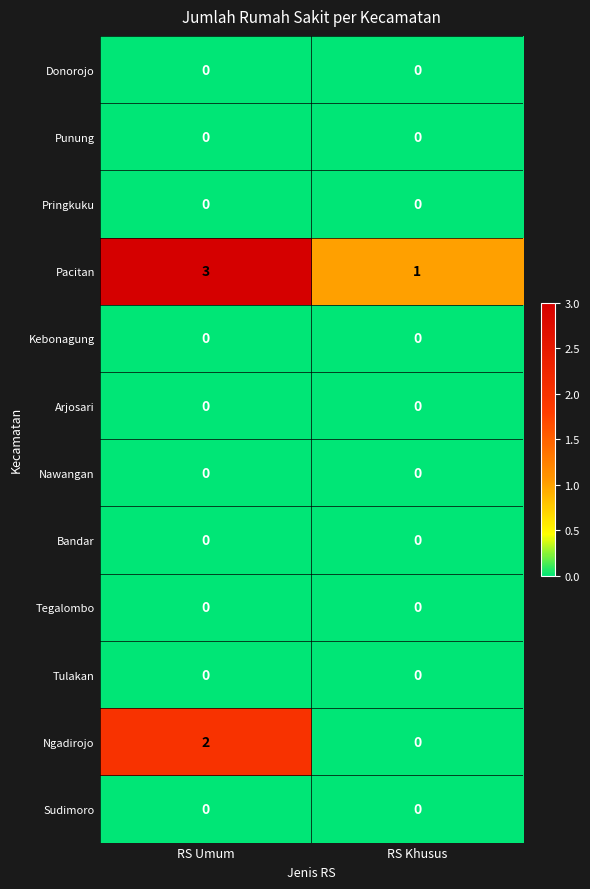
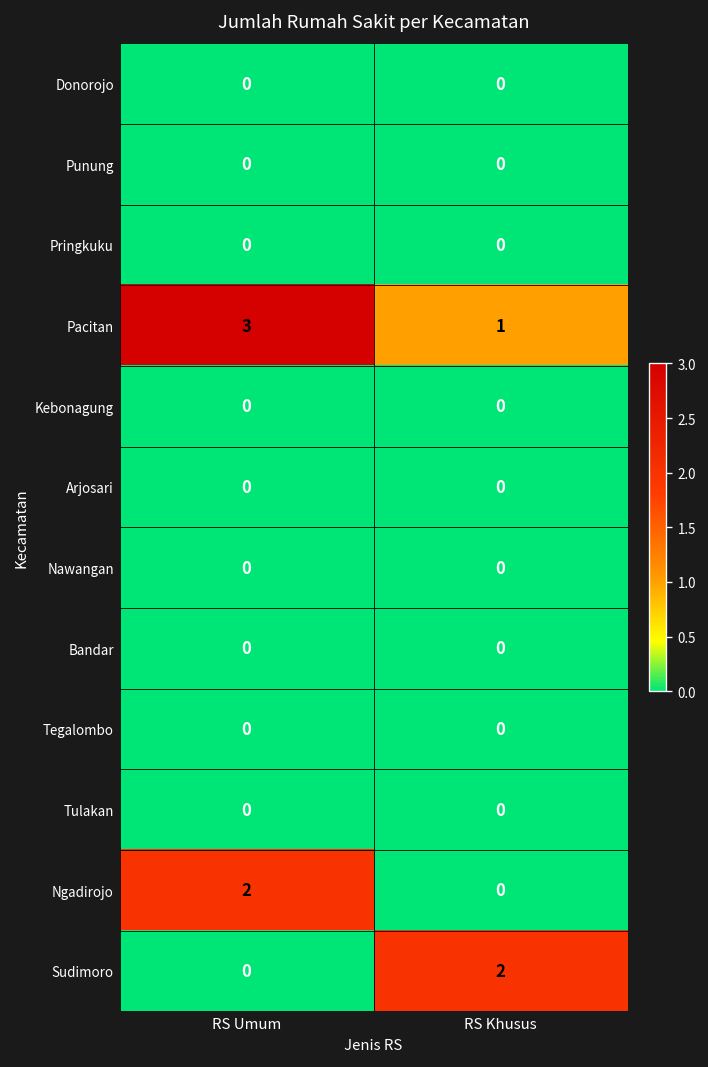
Sudimoro, RS Khusus: 0 -> 2
